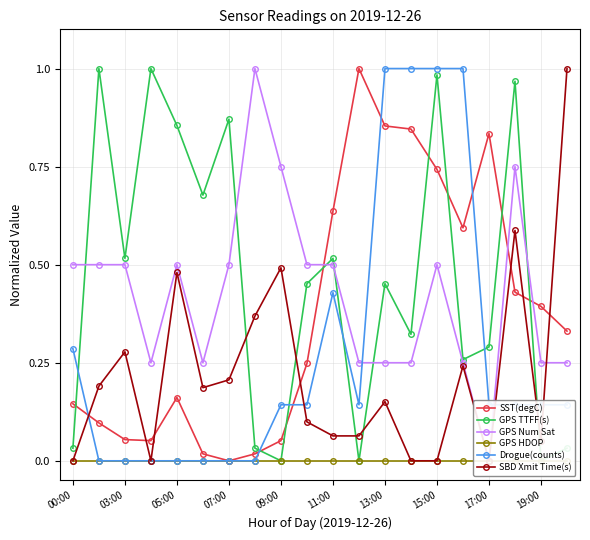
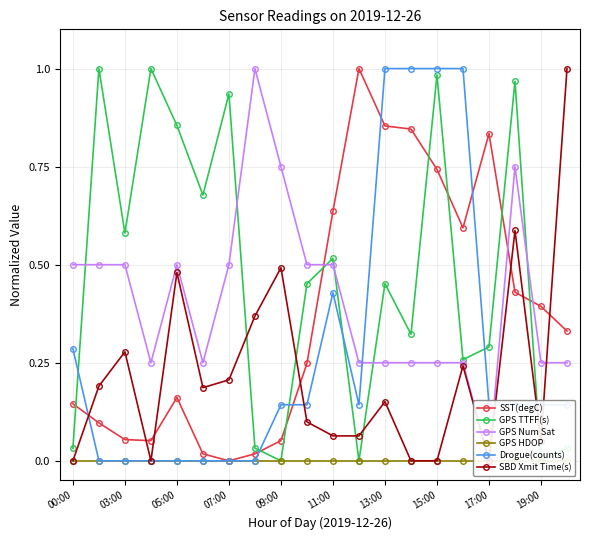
GPS TTFF(s), 03:00: 0.52 -> 0.58
GPS TTFF(s), 07:00: 0.87 -> 0.94
GPS Num Sat, 15:00: 0.50 -> 0.25
